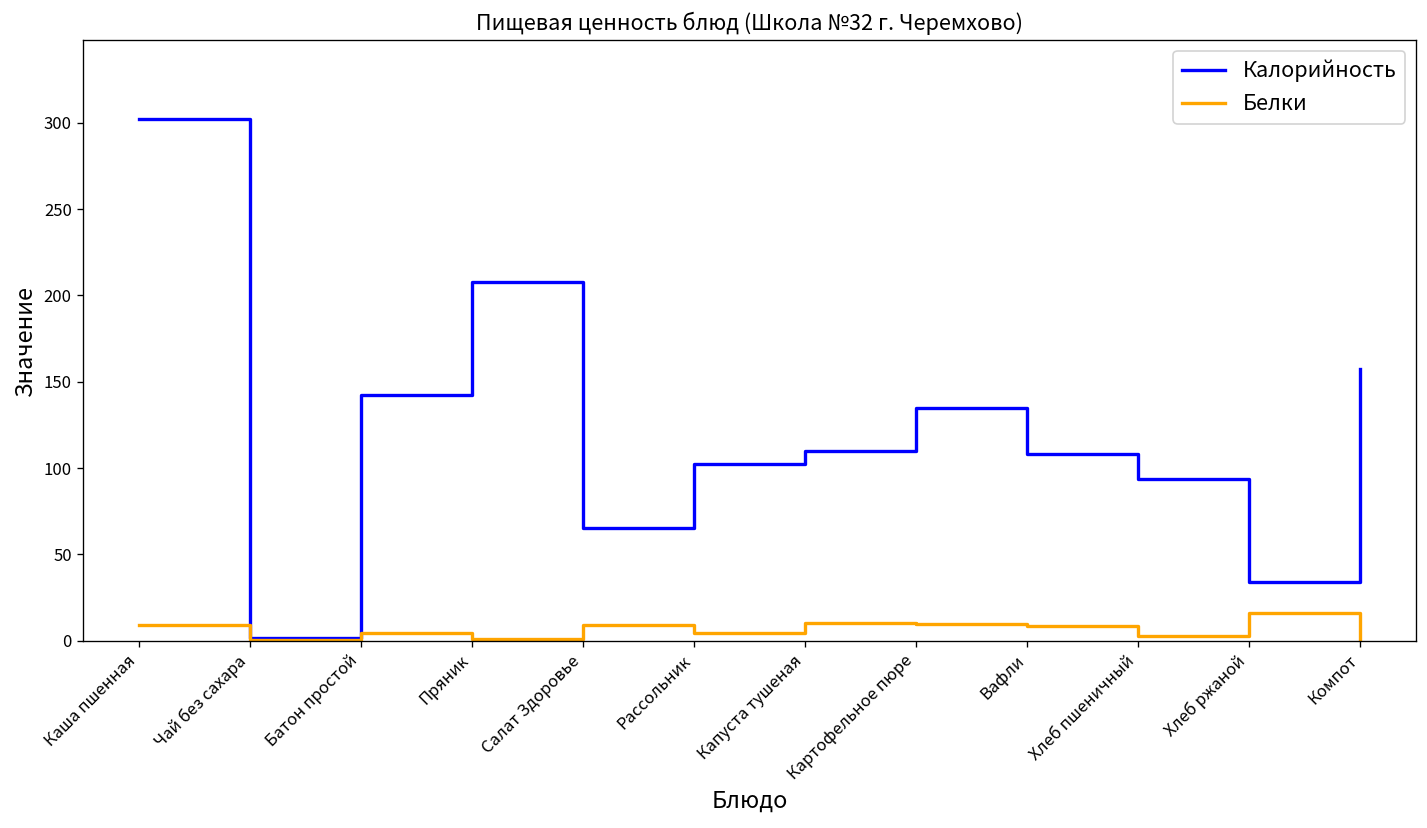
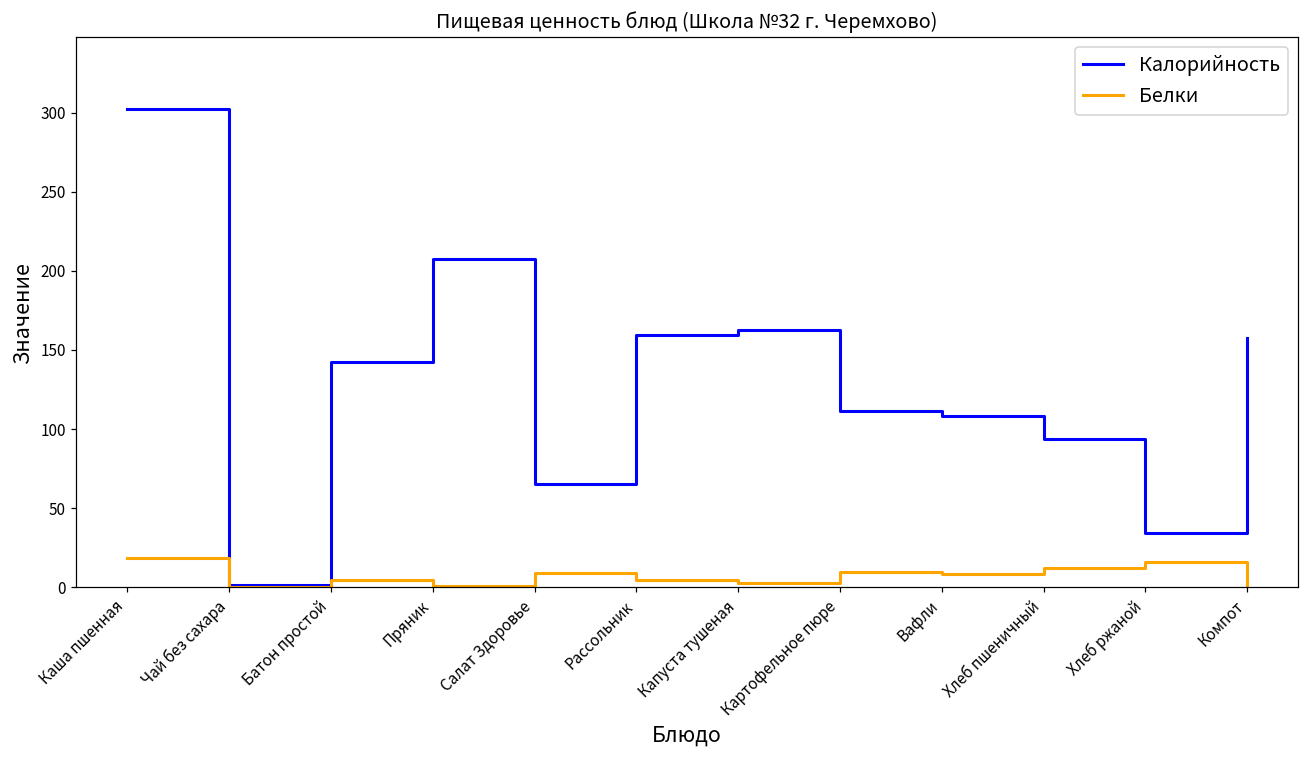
Белки, Каша пшенная: 9 -> 19
Калорийность, Рассольник: 102 -> 160
Калорийность, Капуста тушеная: 110 -> 163
Белки, Капуста тушеная: 10 -> 3
Калорийность, Картофельное пюре: 135 -> 112
Белки, Хлеб пшеничный: 3 -> 12
